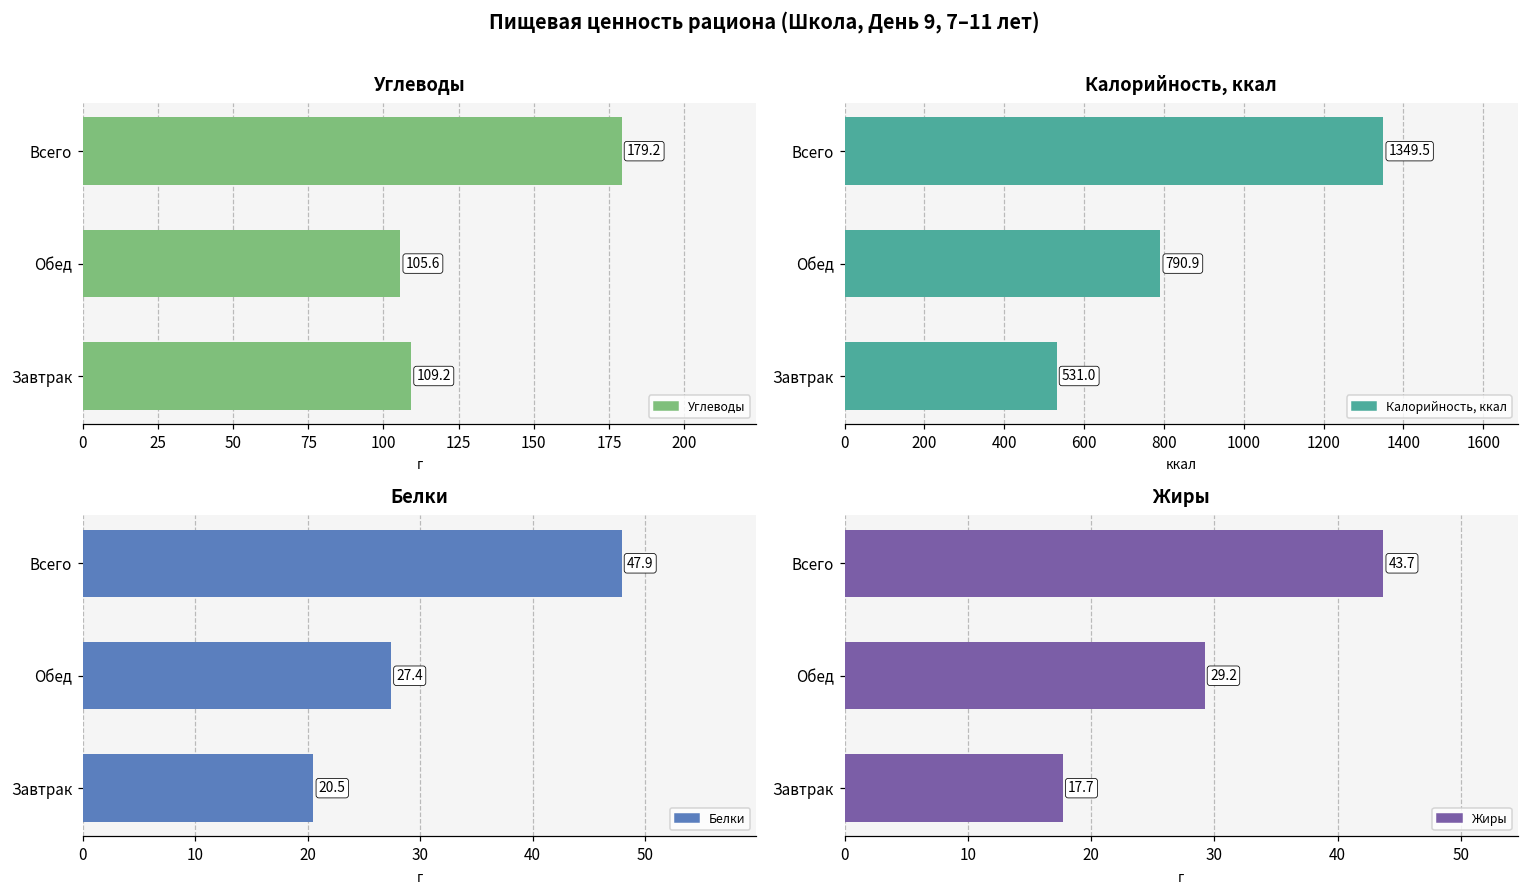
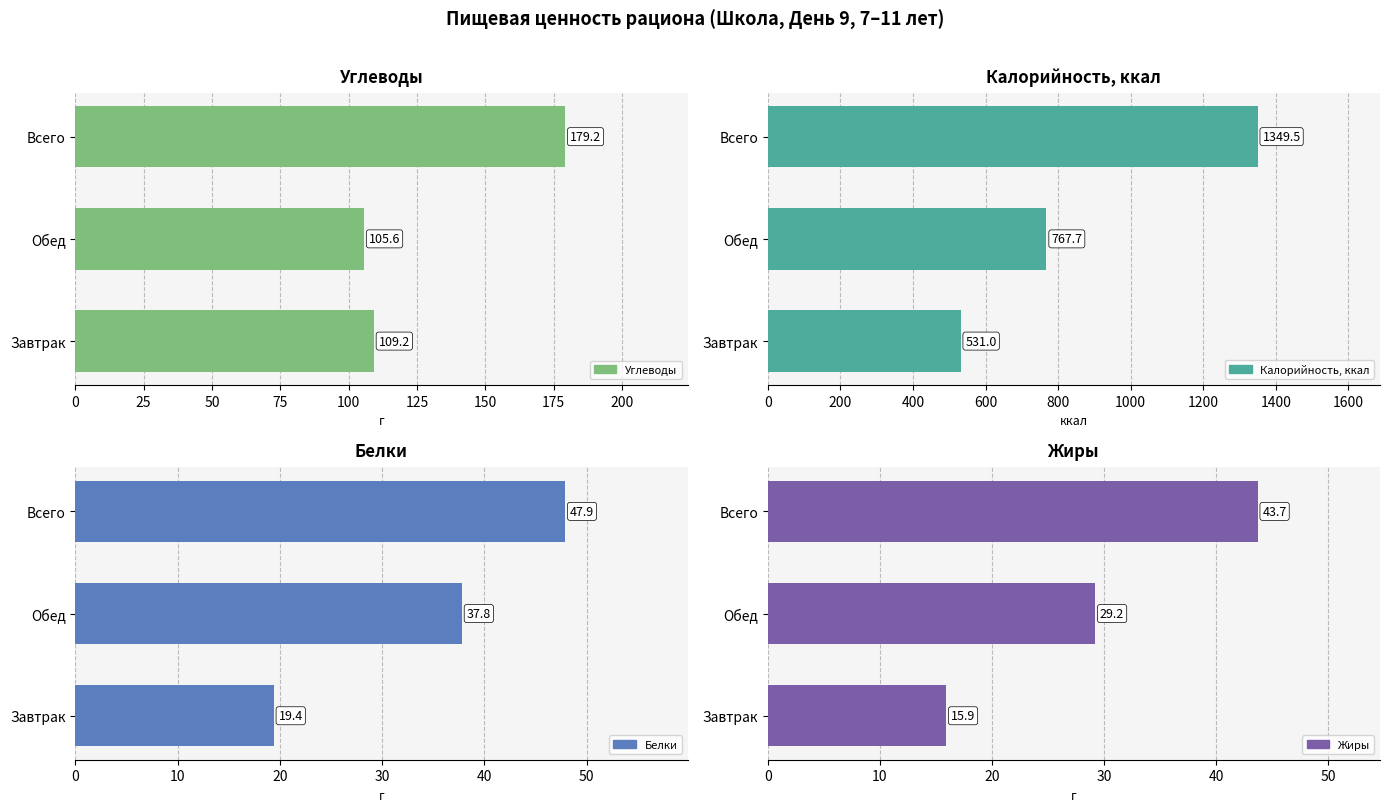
Калорийность, ккал, Обед: 790.9 -> 767.7
Белки, Обед: 27.4 -> 37.8
Белки, Завтрак: 20.5 -> 19.4
Жиры, Завтрак: 17.7 -> 15.9
